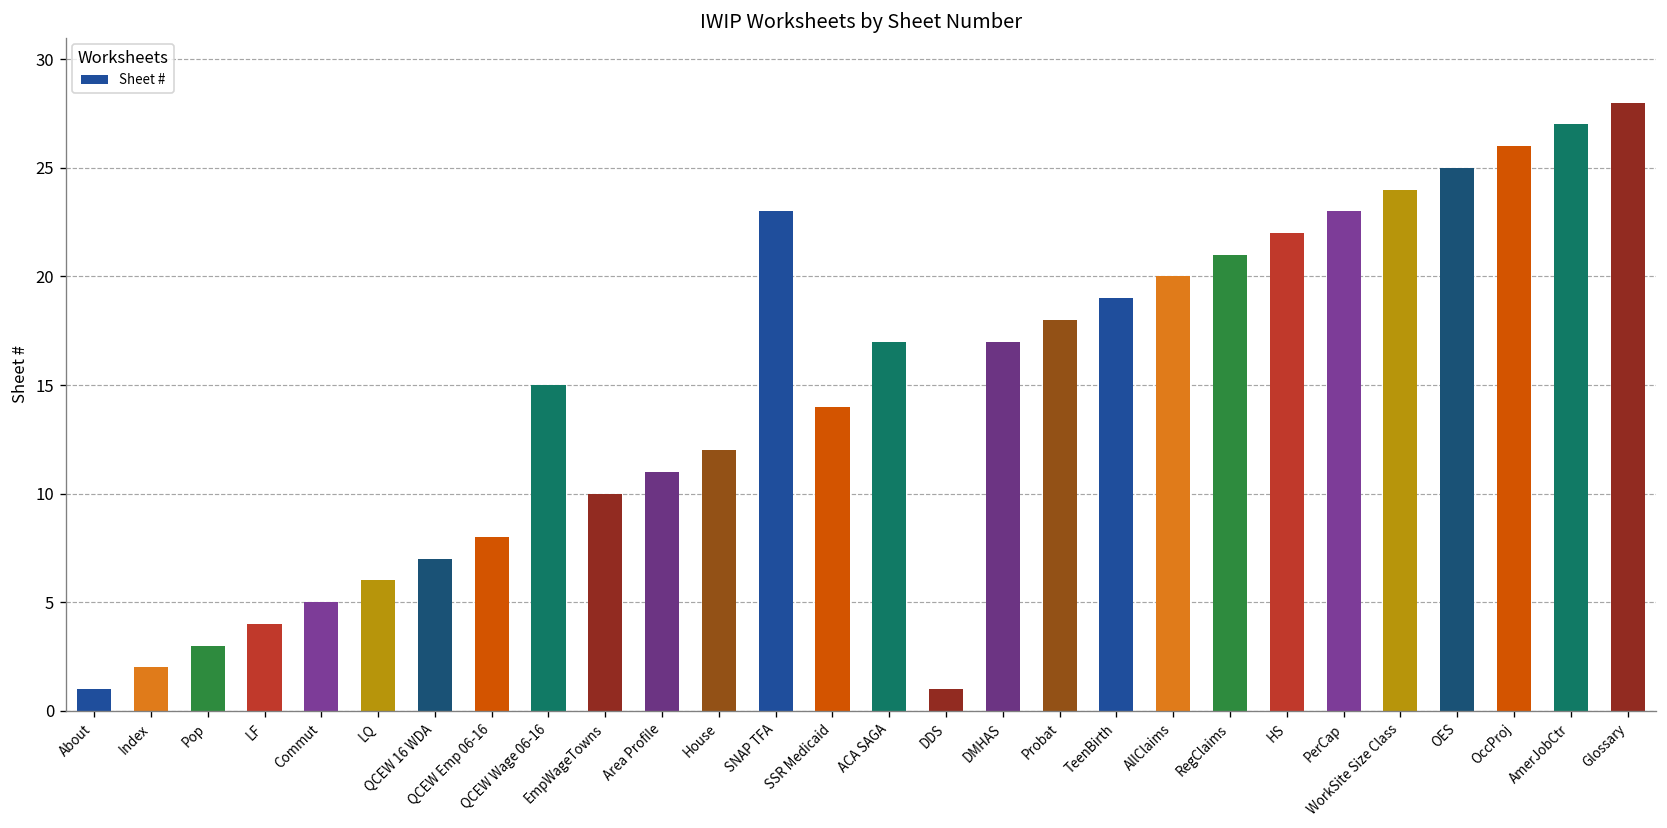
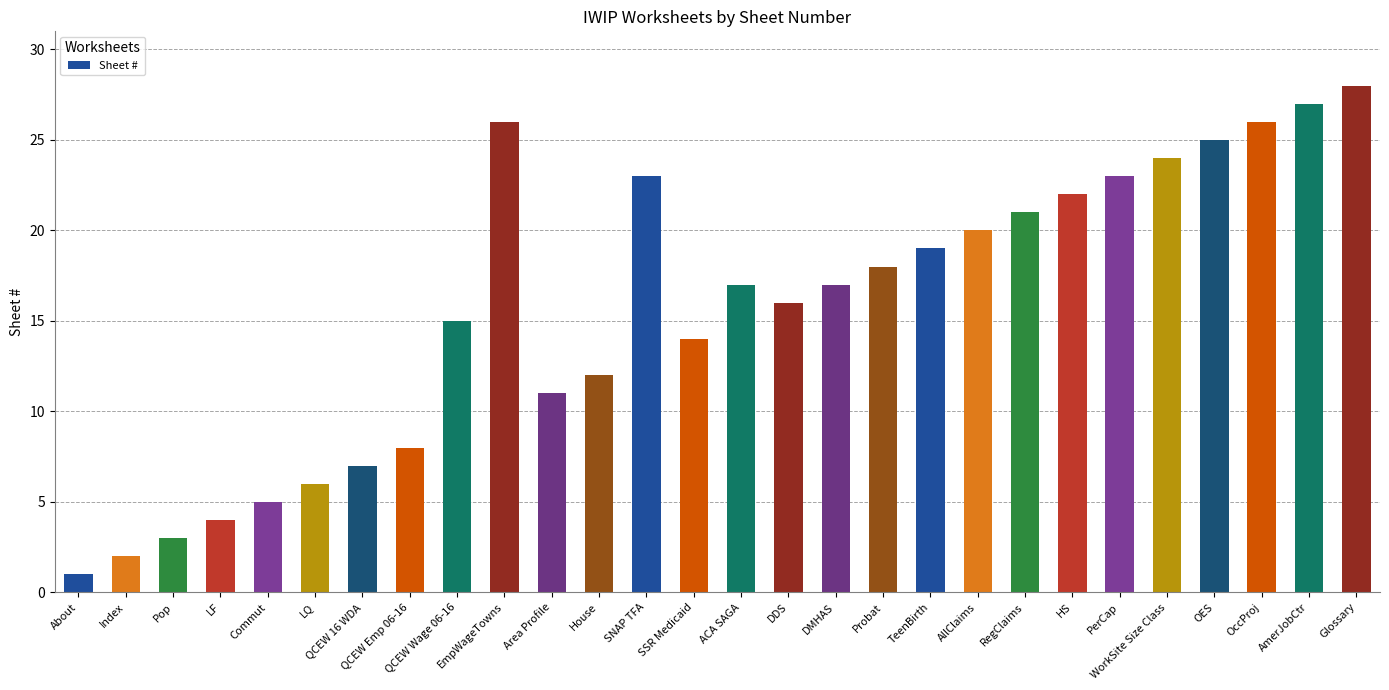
EmpWageTowns: 10 -> 26
DDS: 1 -> 16
